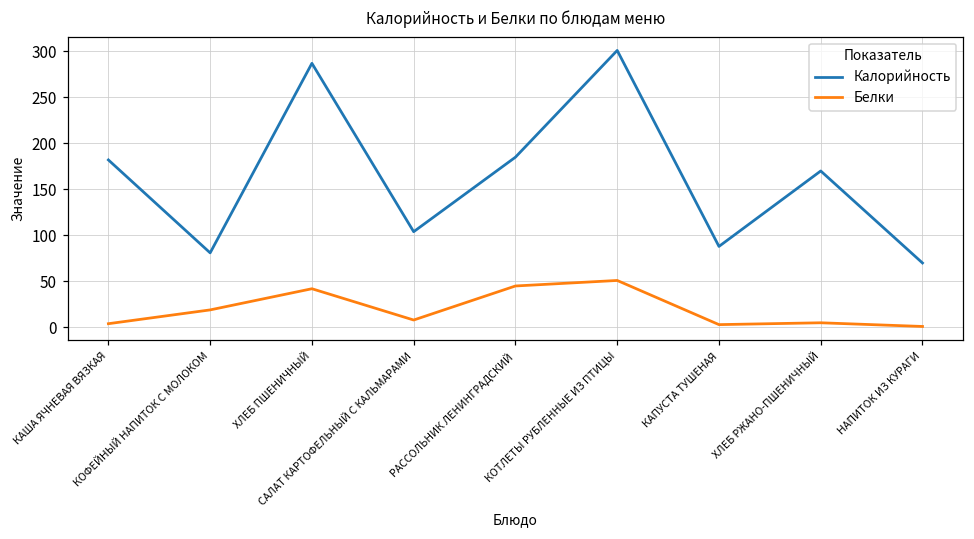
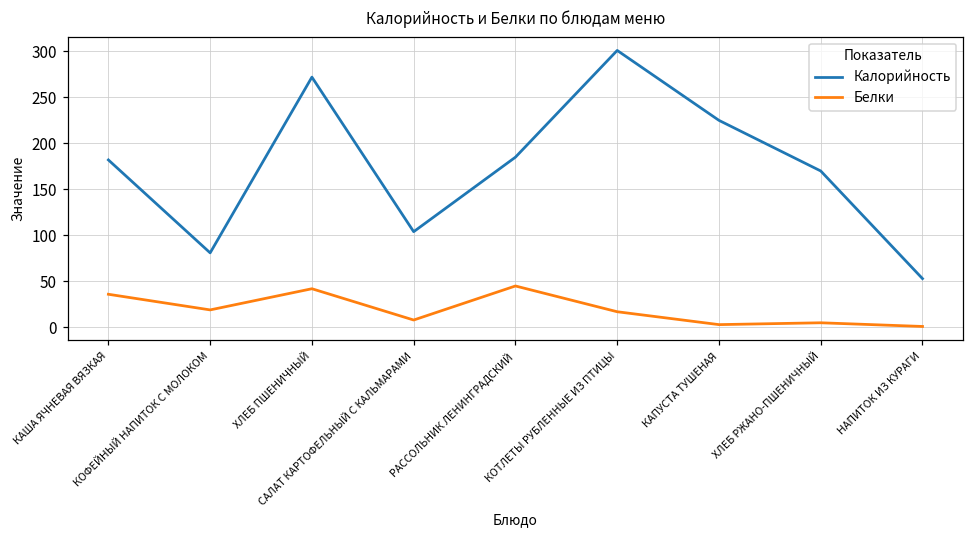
Белки, КАША ЯЧНЕВАЯ ВЯЗКАЯ: 0 -> 40
Калорийность, ХЛЕБ ПШЕНИЧНЫЙ: 290 -> 270
Белки, КОТЛЕТЫ РУБЛЕННЫЕ ИЗ ПТИЦЫ: 50 -> 20
Калорийность, КАПУСТА ТУШЕНАЯ: 90 -> 230
Калорийность, НАПИТОК ИЗ КУРАГИ: 70 -> 50
